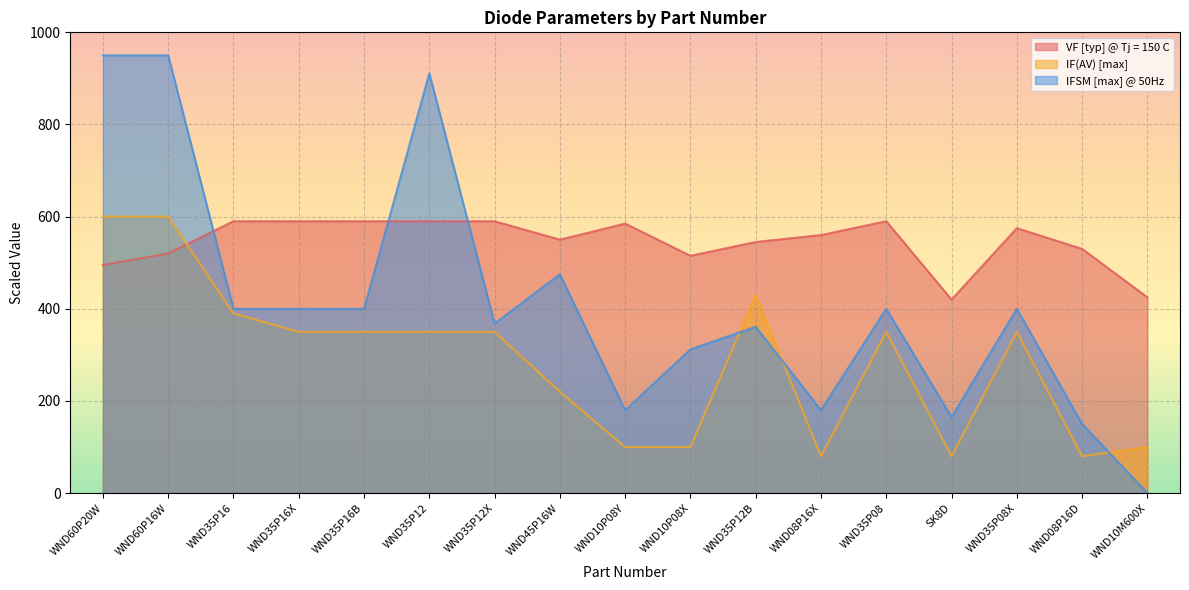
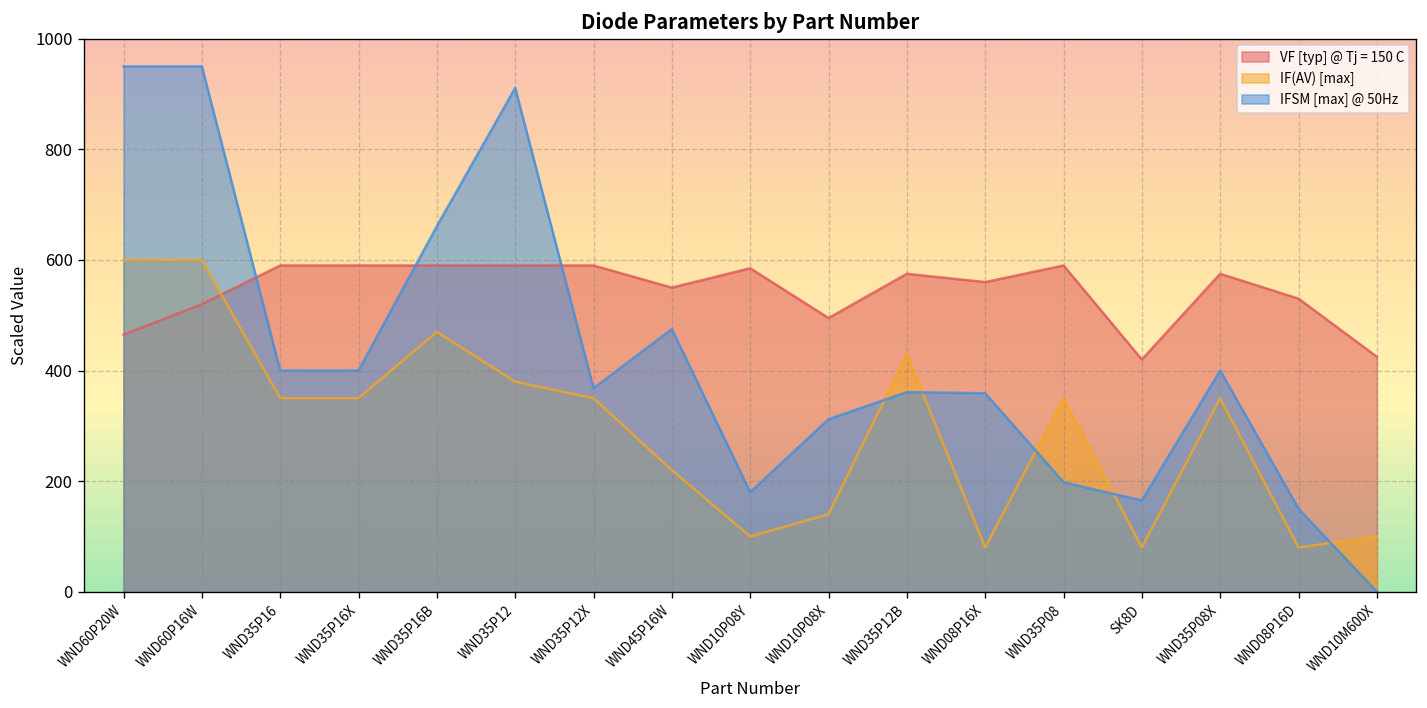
VF [typ] @ Tj = 150 C, WND60P20W: 500 -> 470
IF(AV) [max], WND35P16: 390 -> 350
IF(AV) [max], WND35P16B: 350 -> 470
IFSM [max] @ 50Hz, WND35P16B: 400 -> 660
IF(AV) [max], WND35P12: 350 -> 380
VF [typ] @ Tj = 150 C, WND10P08X: 520 -> 500
IF(AV) [max], WND10P08X: 100 -> 140
VF [typ] @ Tj = 150 C, WND35P12B: 550 -> 580
IFSM [max] @ 50Hz, WND08P16X: 180 -> 360
IFSM [max] @ 50Hz, WND35P08: 400 -> 200
